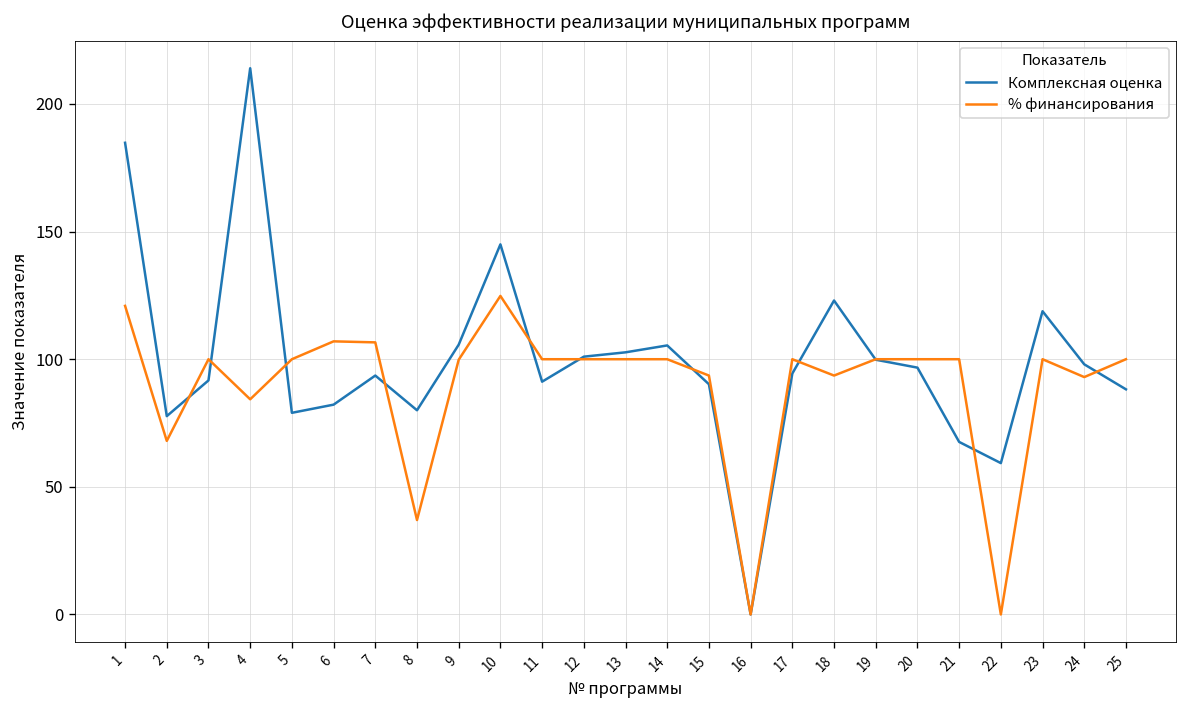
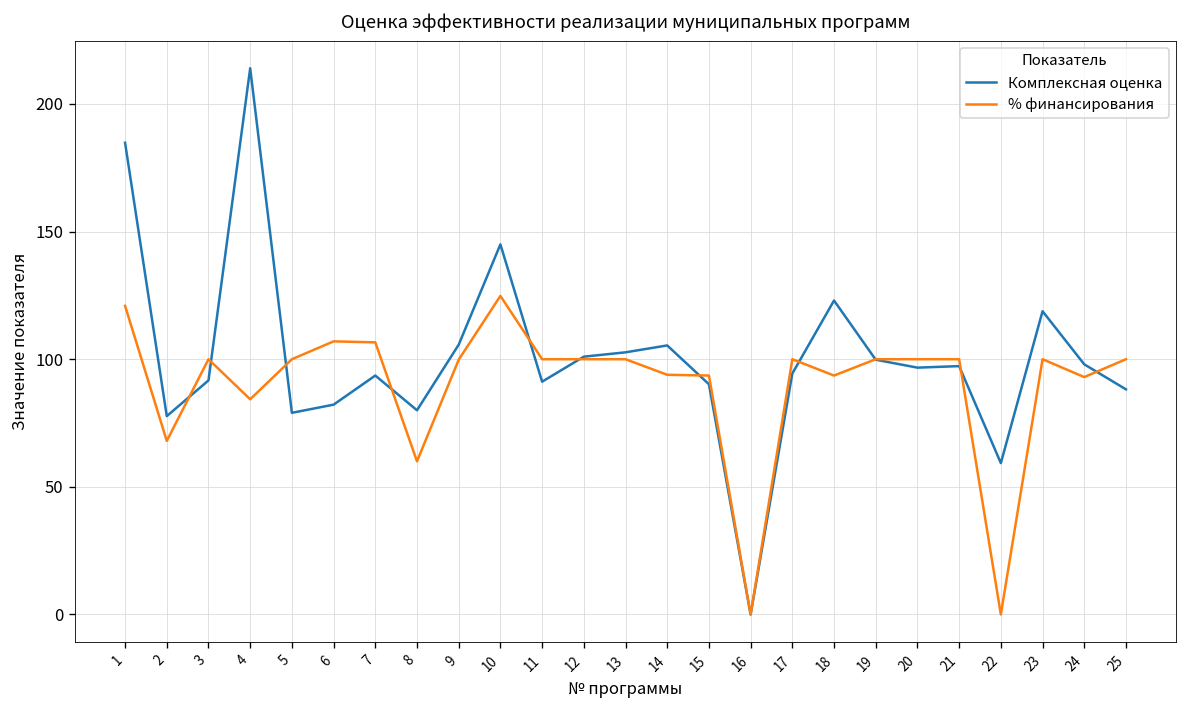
% финансирования, 8: 37 -> 60
% финансирования, 14: 100 -> 94
Комплексная оценка, 21: 68 -> 97
